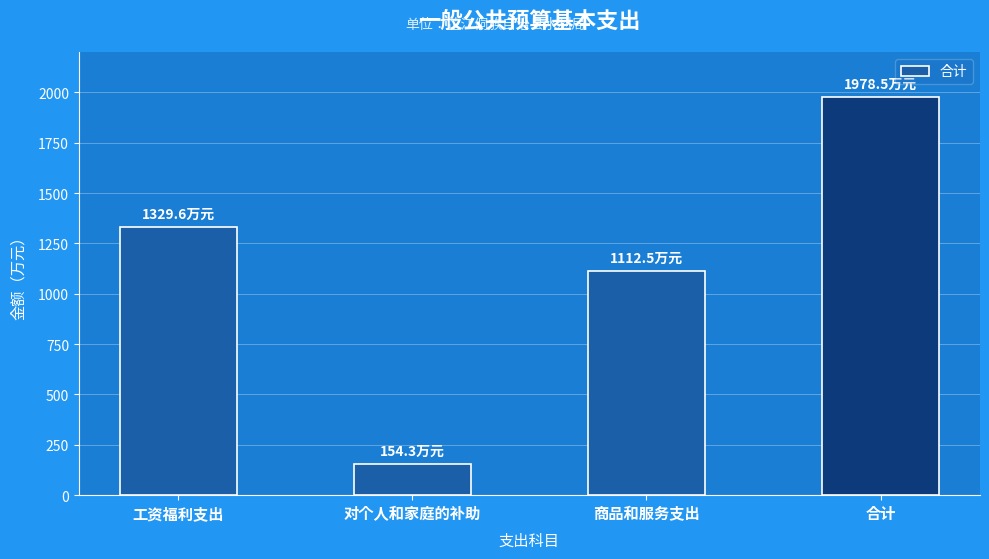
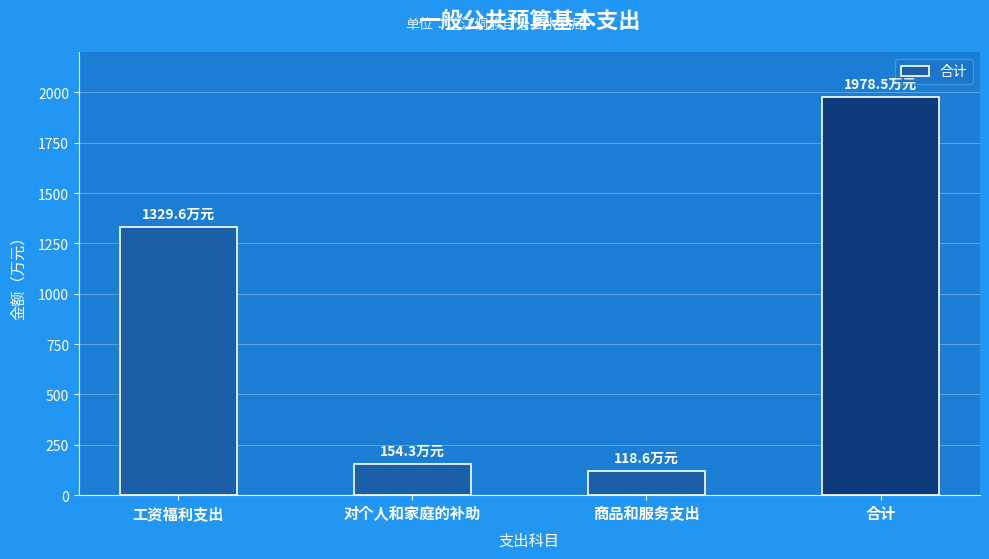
商品和服务支出: 1112.5 -> 118.6
